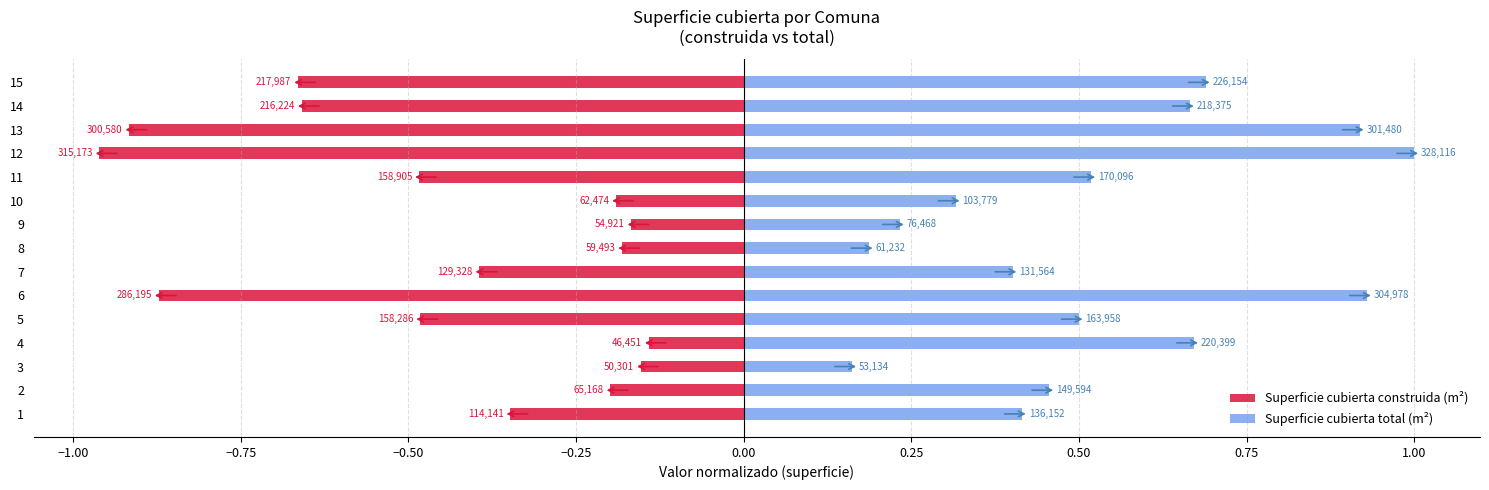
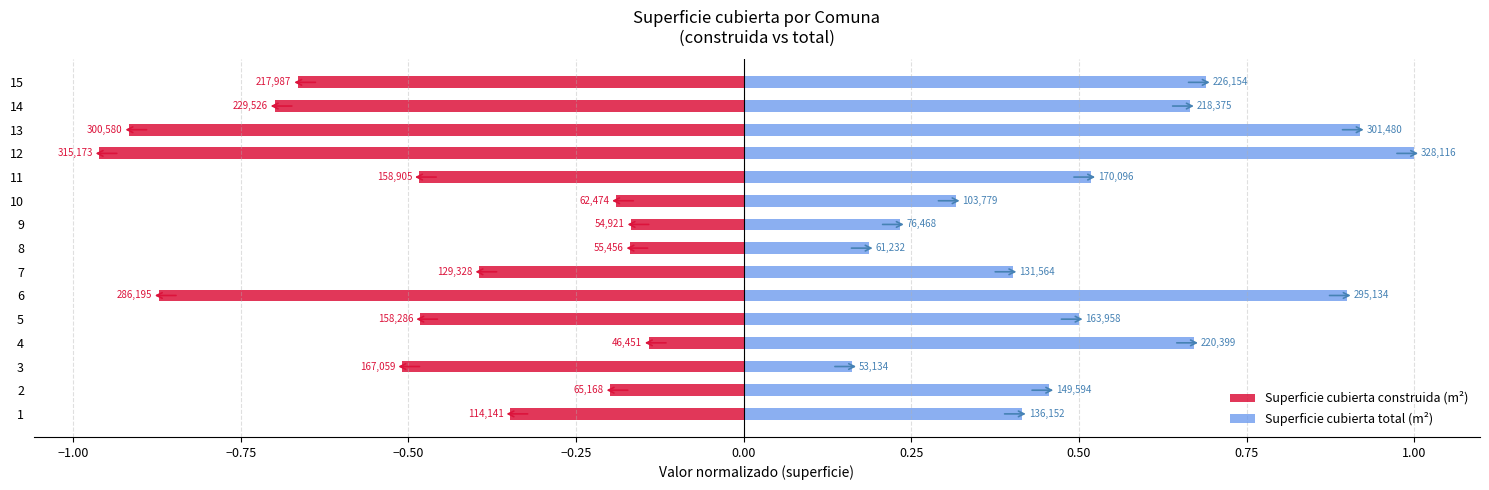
Superficie cubierta construida (m²), 14: 216,224 -> 229,526
Superficie cubierta construida (m²), 8: 59,493 -> 55,456
Superficie cubierta total (m²), 6: 304,978 -> 295,134
Superficie cubierta construida (m²), 3: 50,301 -> 167,059
